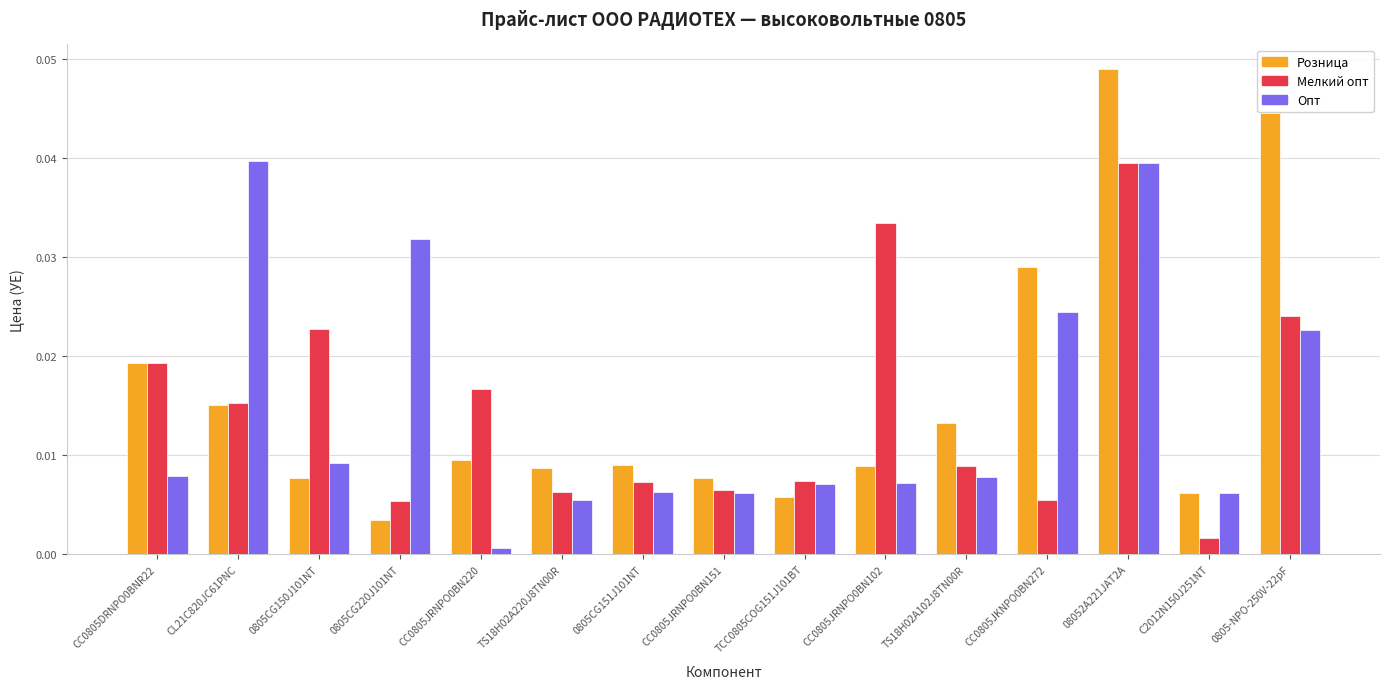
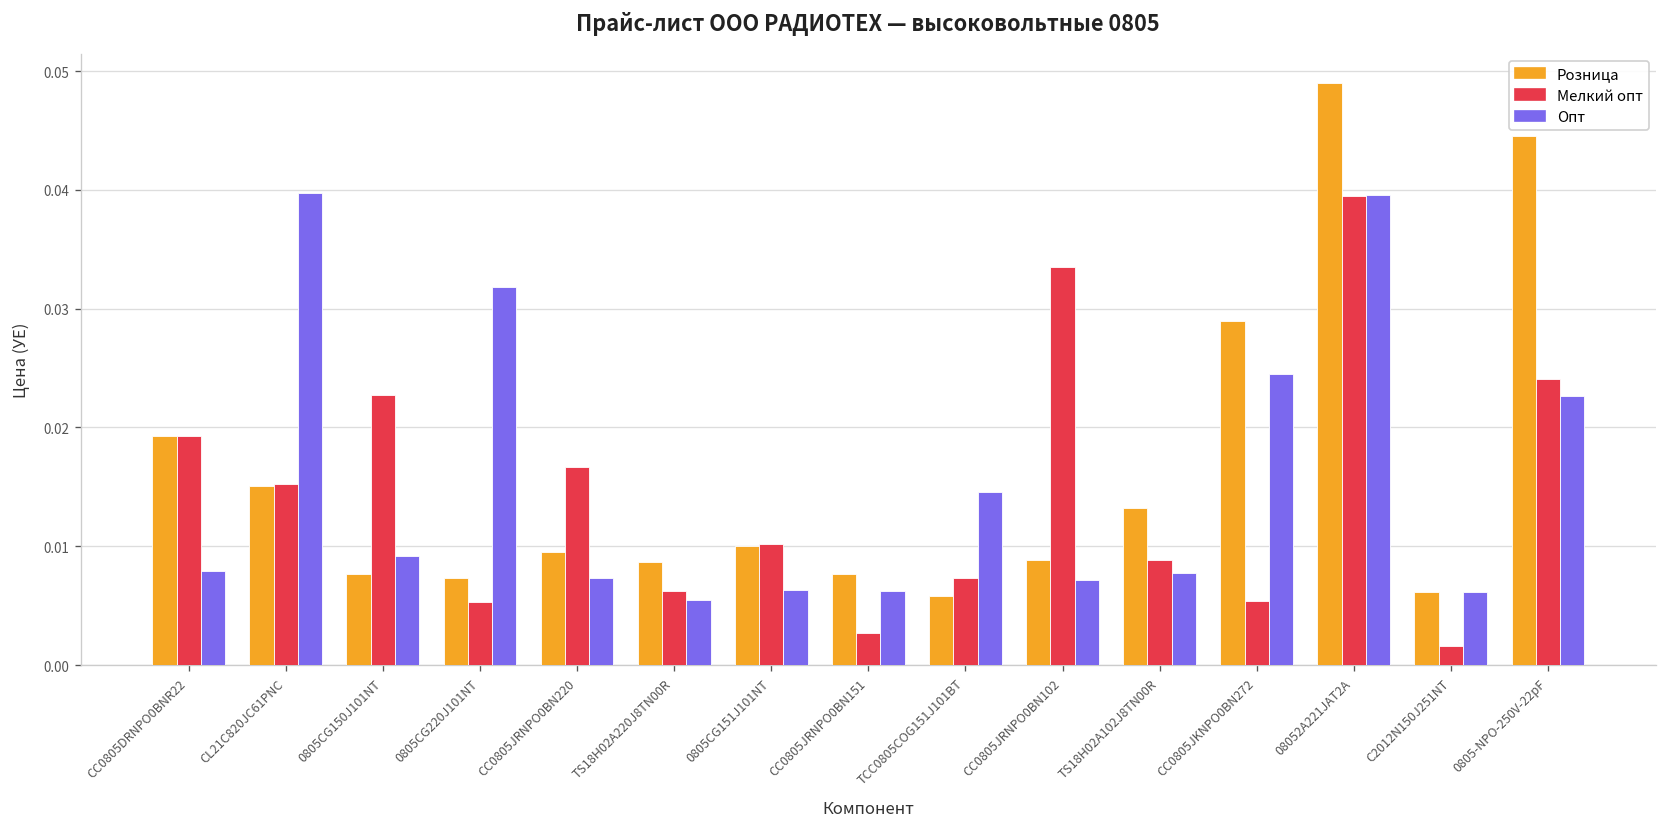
Розница, 0805CG220J101NT: 0.003 -> 0.007
Опт, CC0805JRNPO0BN220: 0.001 -> 0.007
Розница, 0805CG151J101NT: 0.009 -> 0.010
Мелкий опт, 0805CG151J101NT: 0.007 -> 0.010
Мелкий опт, CC0805JRNPO0BN151: 0.006 -> 0.003
Опт, TCC0805COG151J101BT: 0.007 -> 0.015
